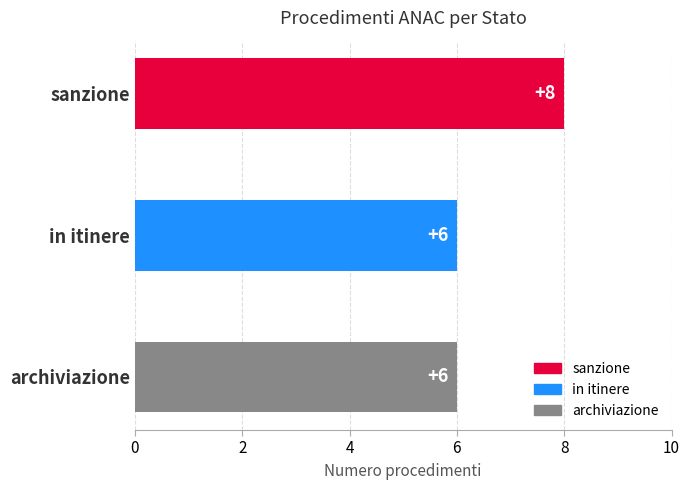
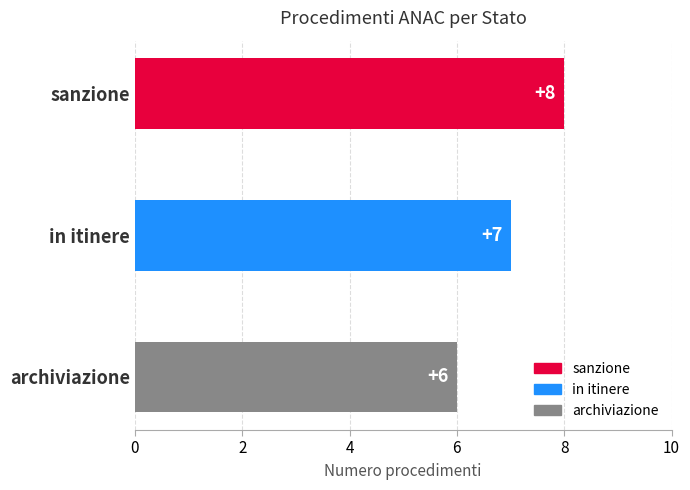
in itinere: +6 -> +7
